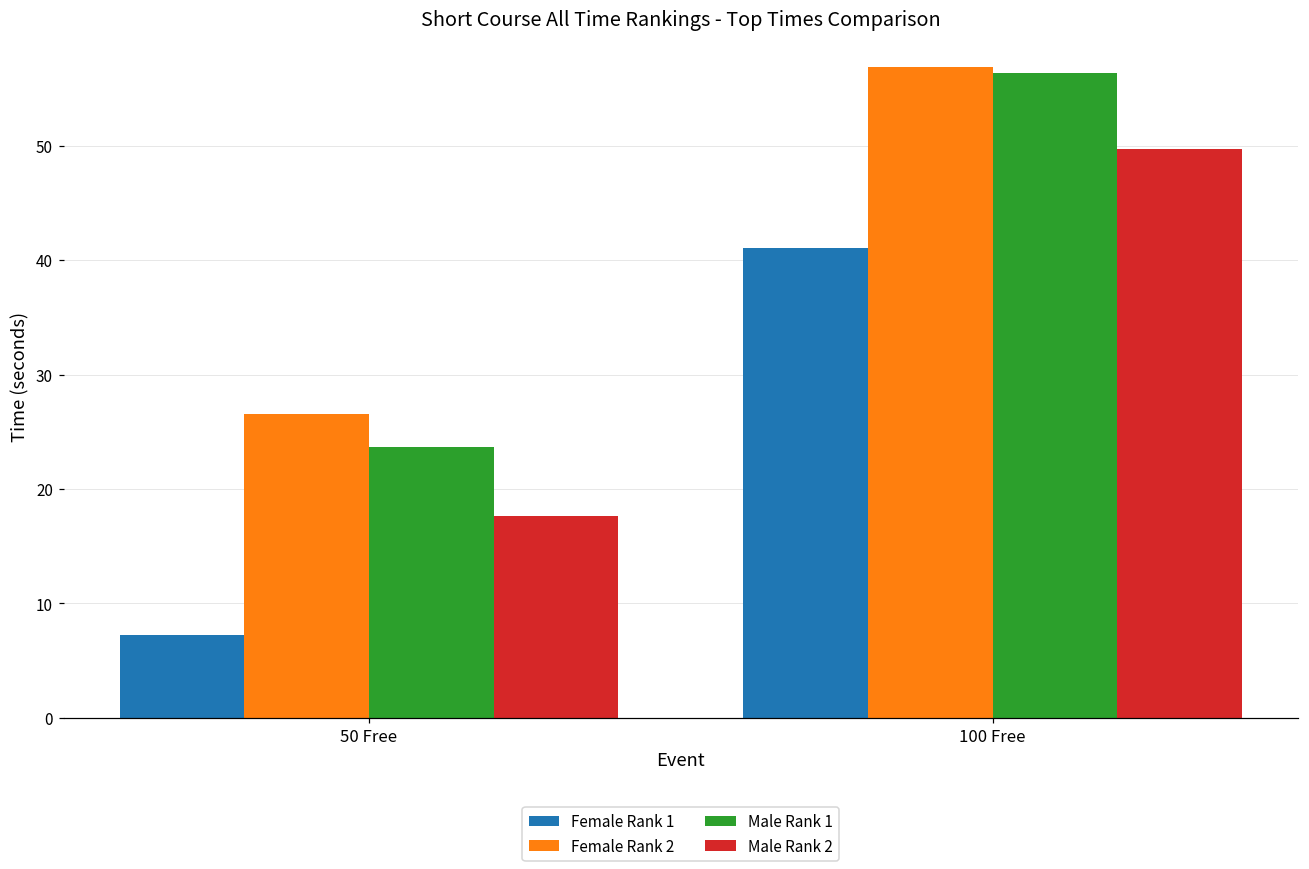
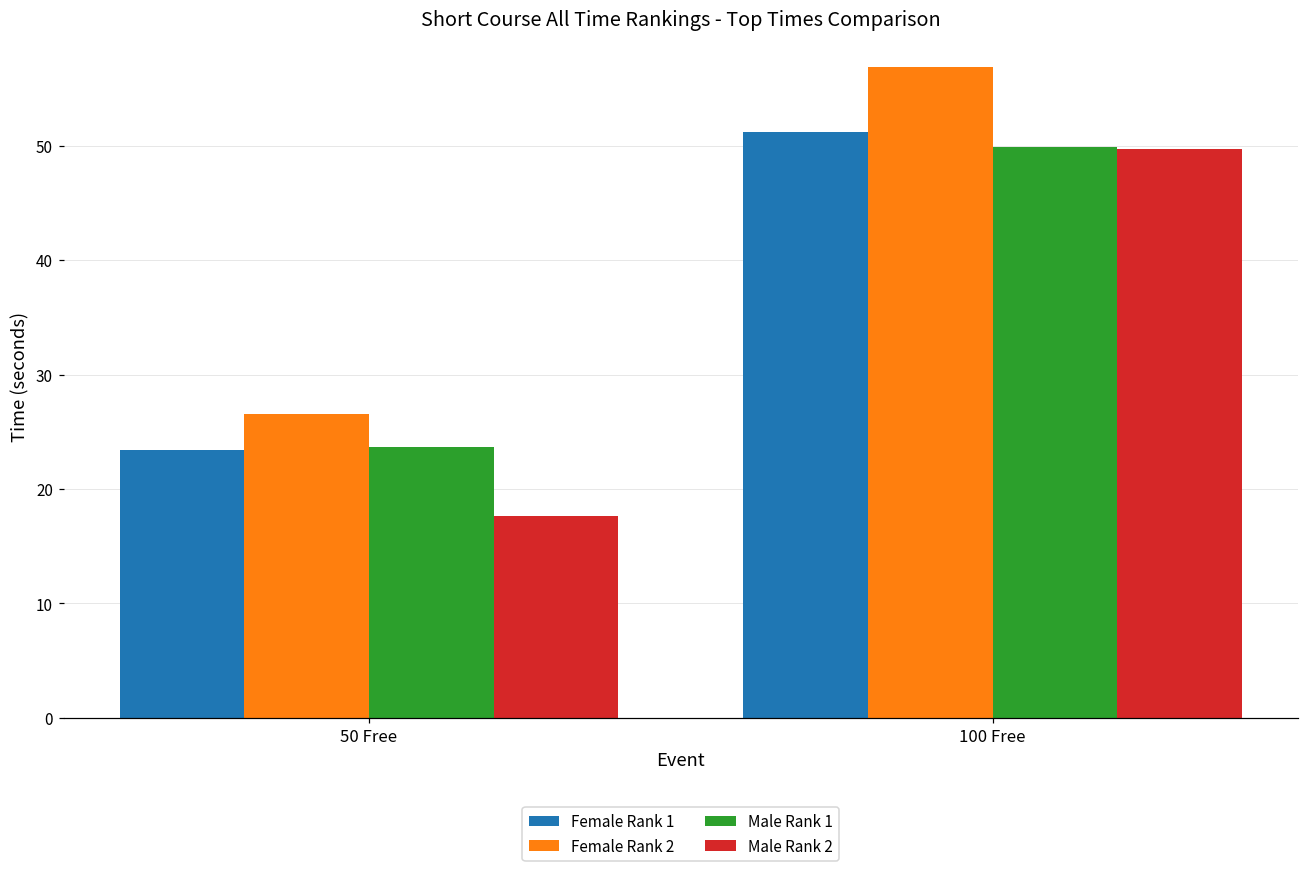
Female Rank 1, 50 Free: 7.2 -> 23.4
Female Rank 1, 100 Free: 41.1 -> 51.2
Male Rank 1, 100 Free: 56.4 -> 49.9
